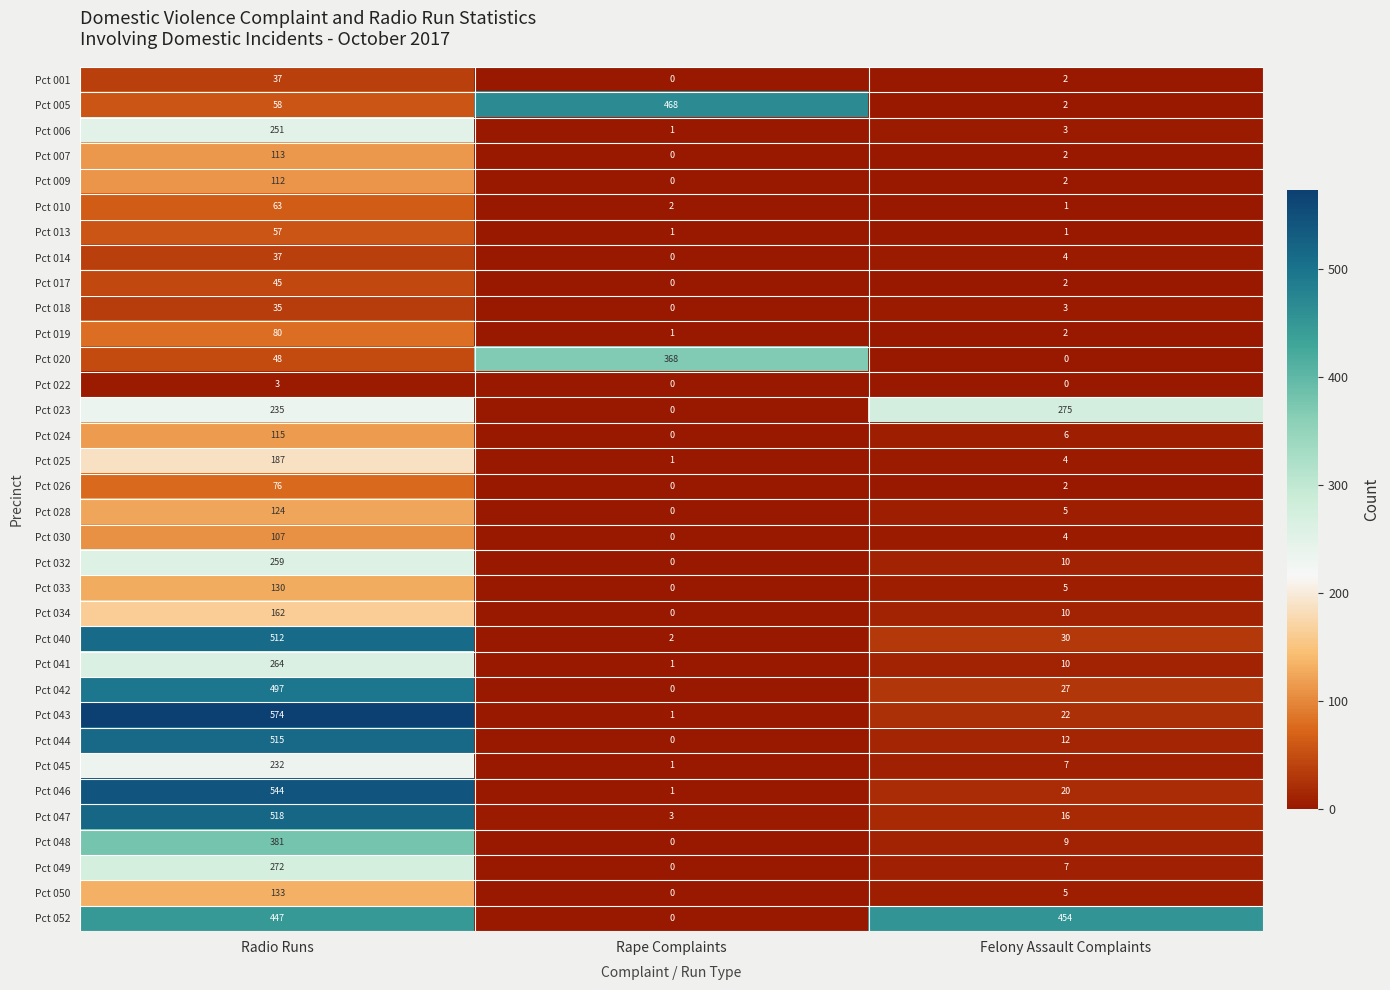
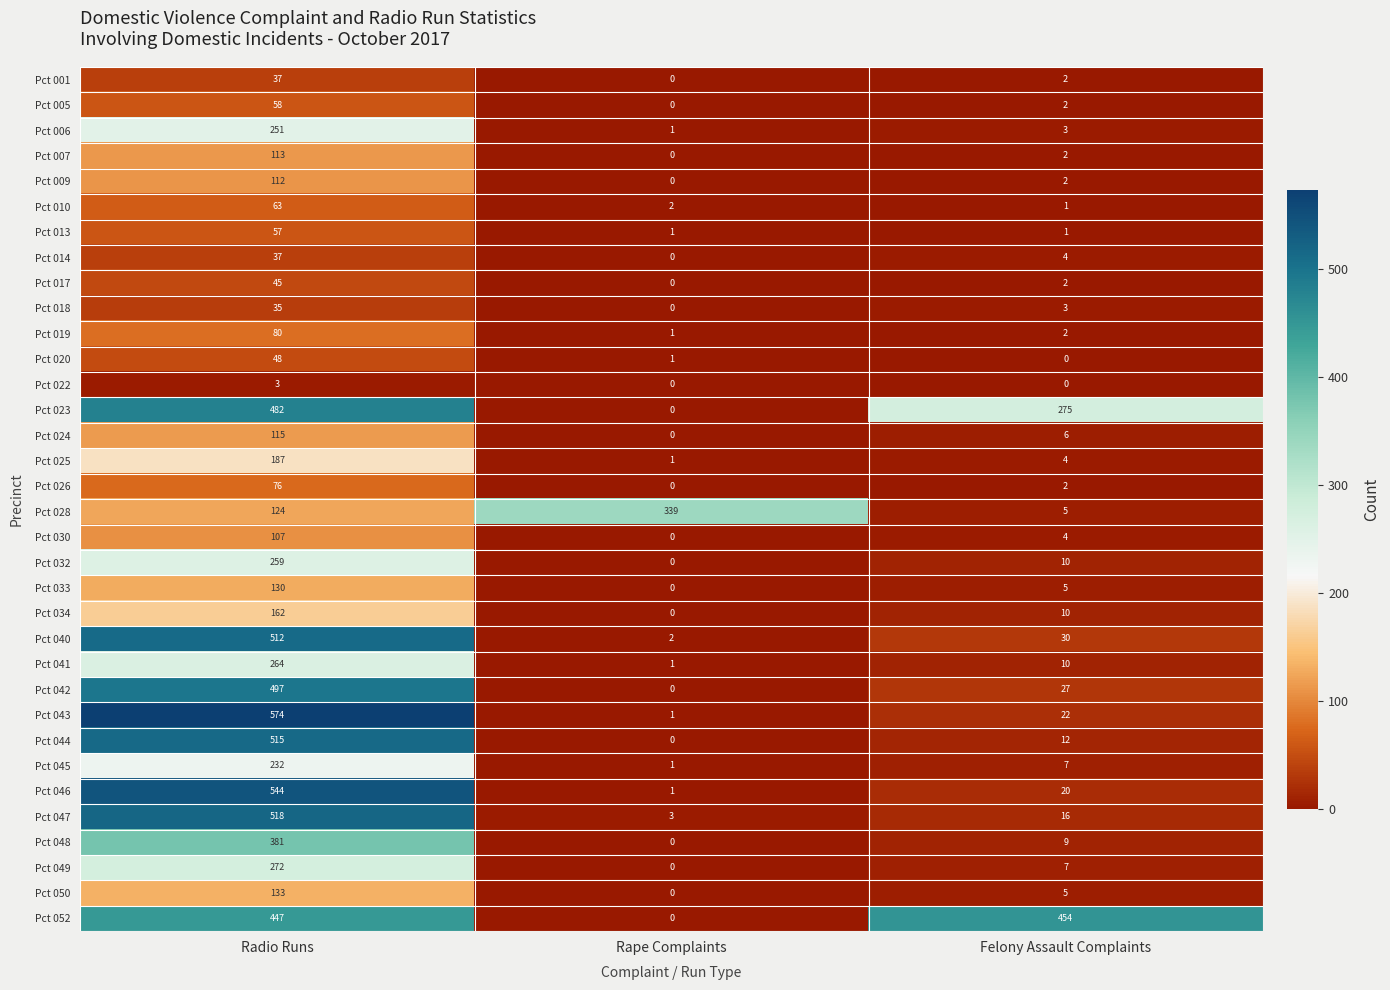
Pct 005, Rape Complaints: 468 -> 0
Pct 020, Rape Complaints: 368 -> 1
Pct 023, Radio Runs: 235 -> 482
Pct 028, Rape Complaints: 0 -> 339
